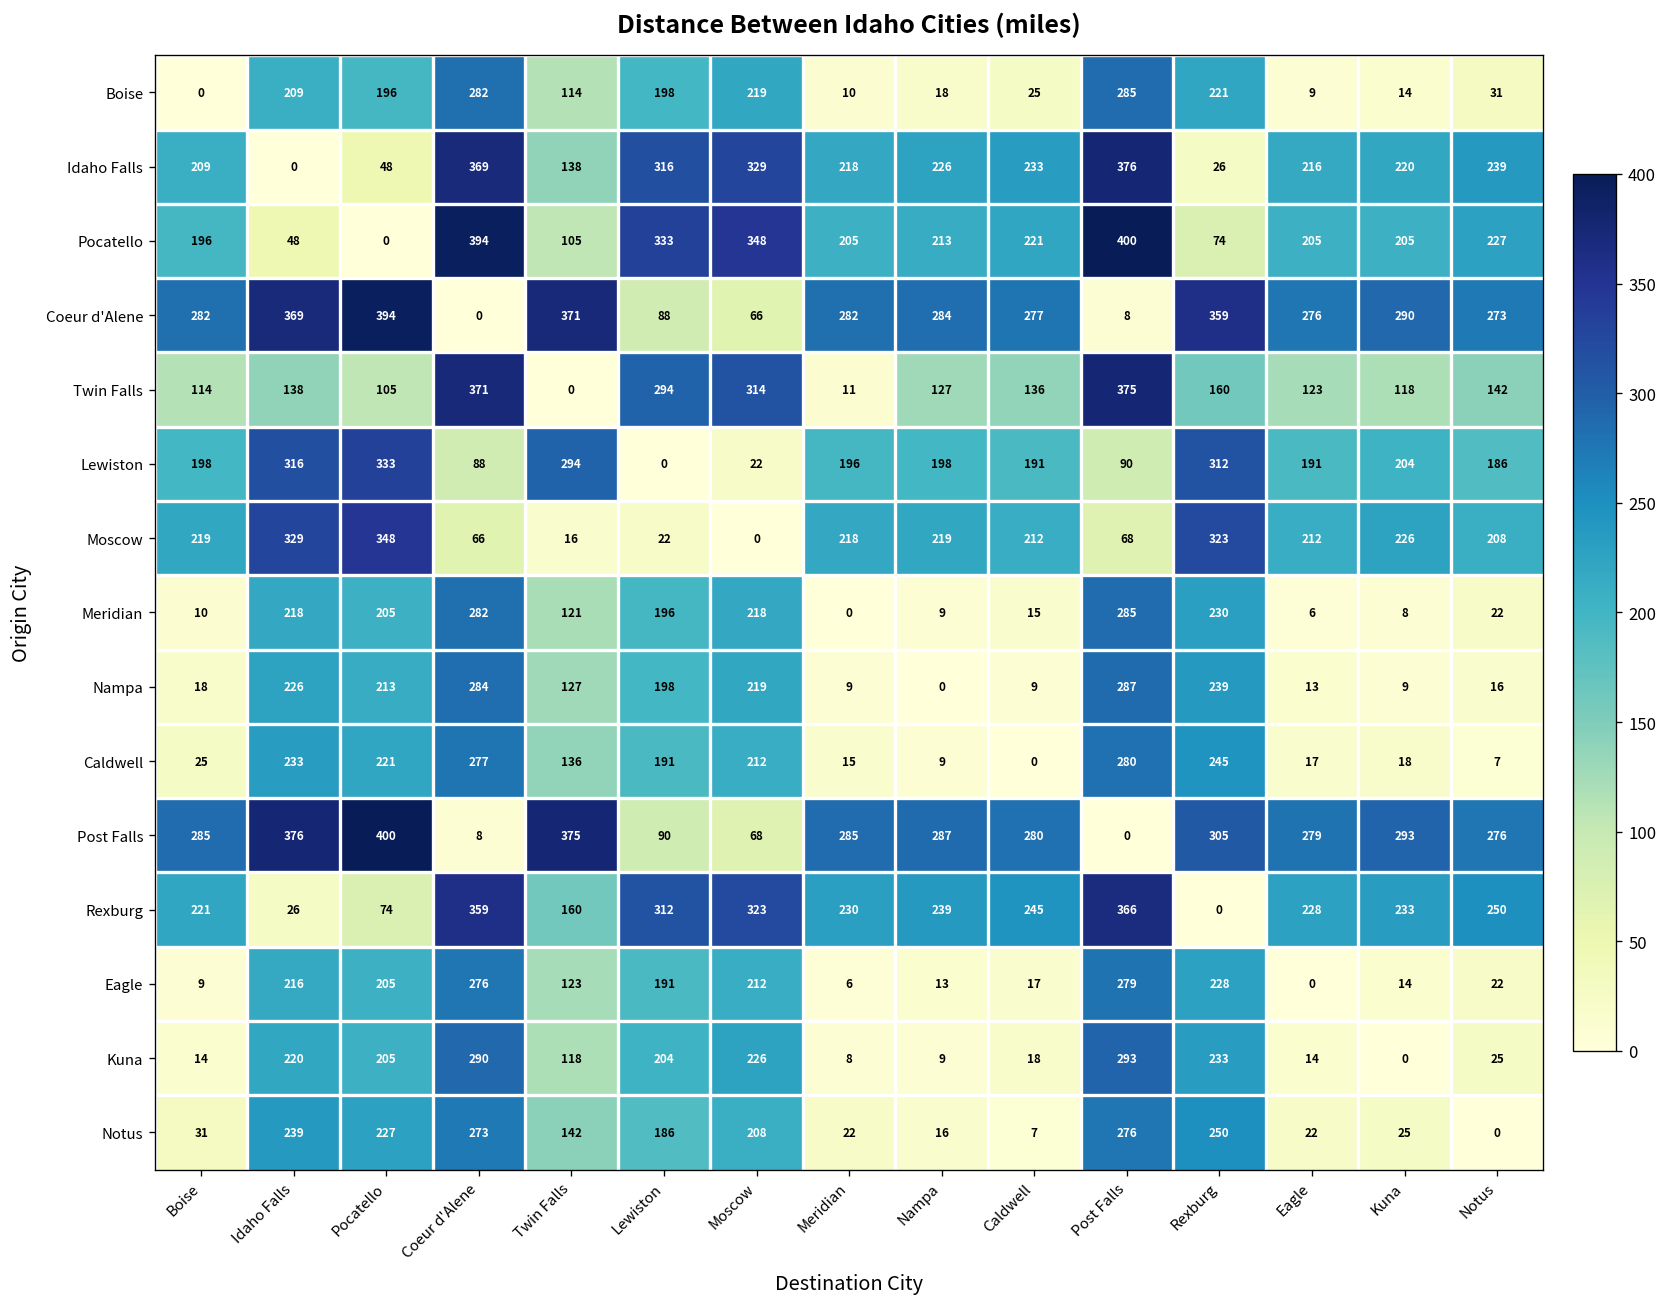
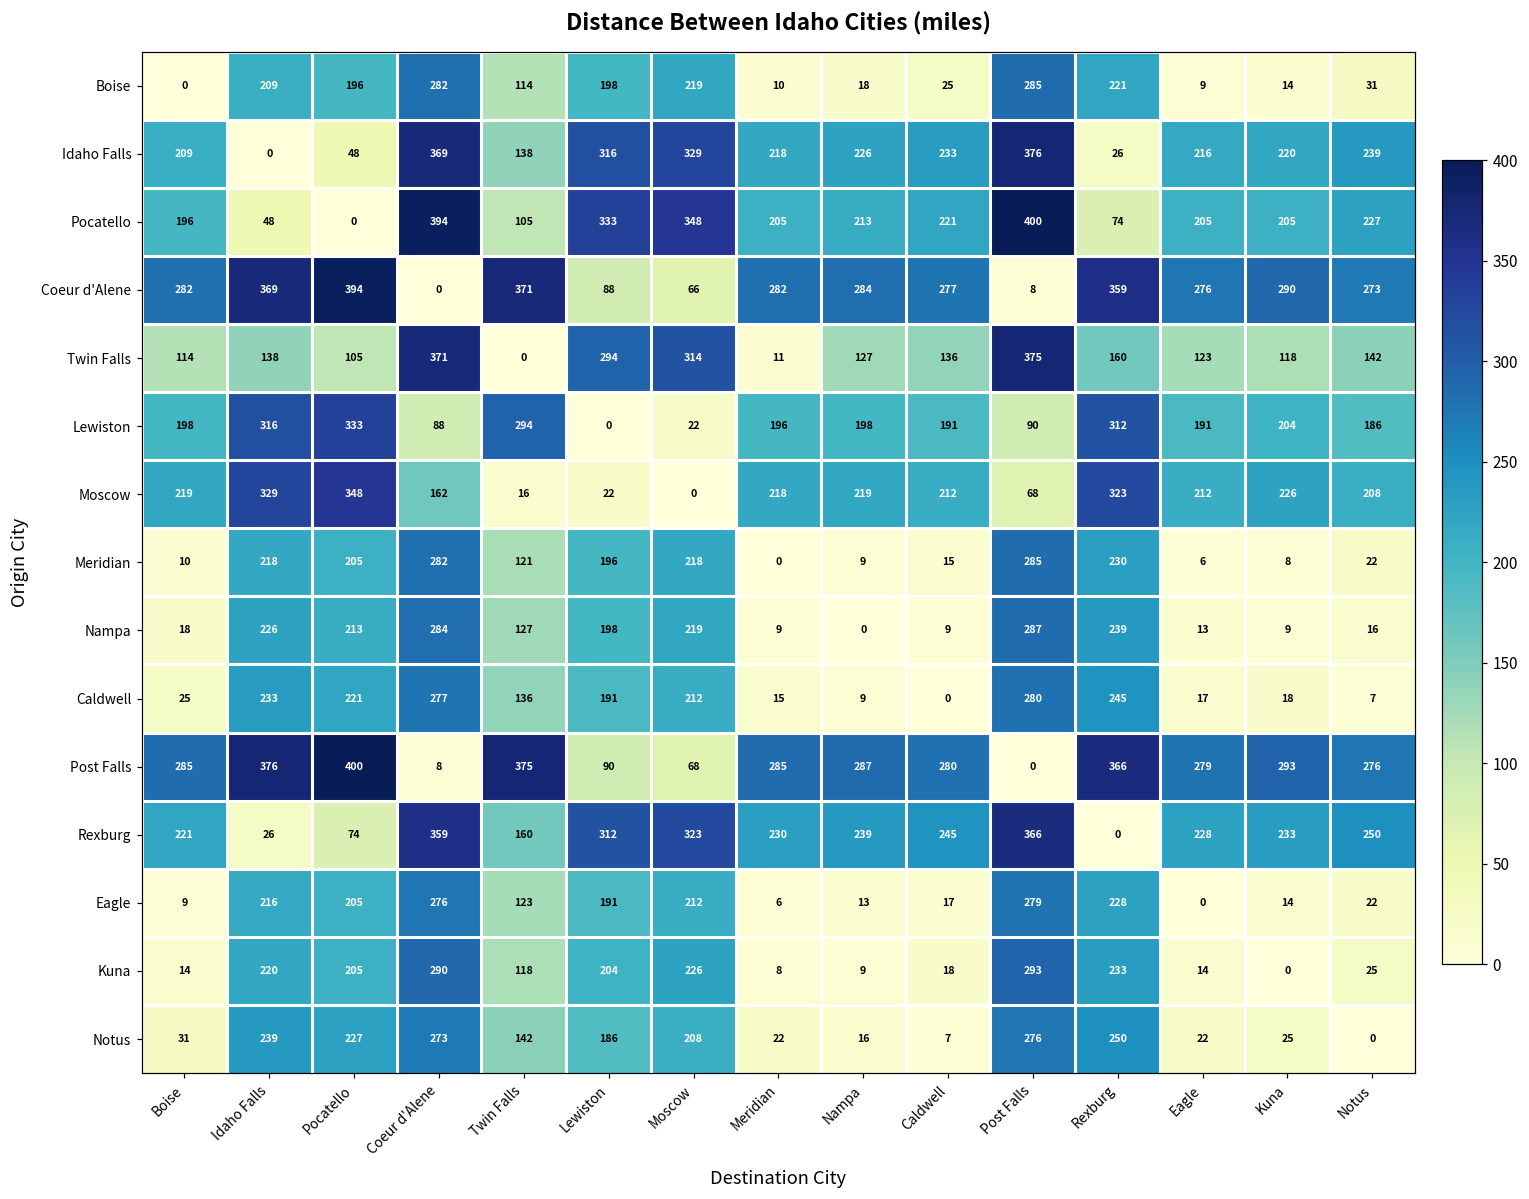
Moscow, Coeur d'Alene: 66 -> 162
Post Falls, Rexburg: 305 -> 366
